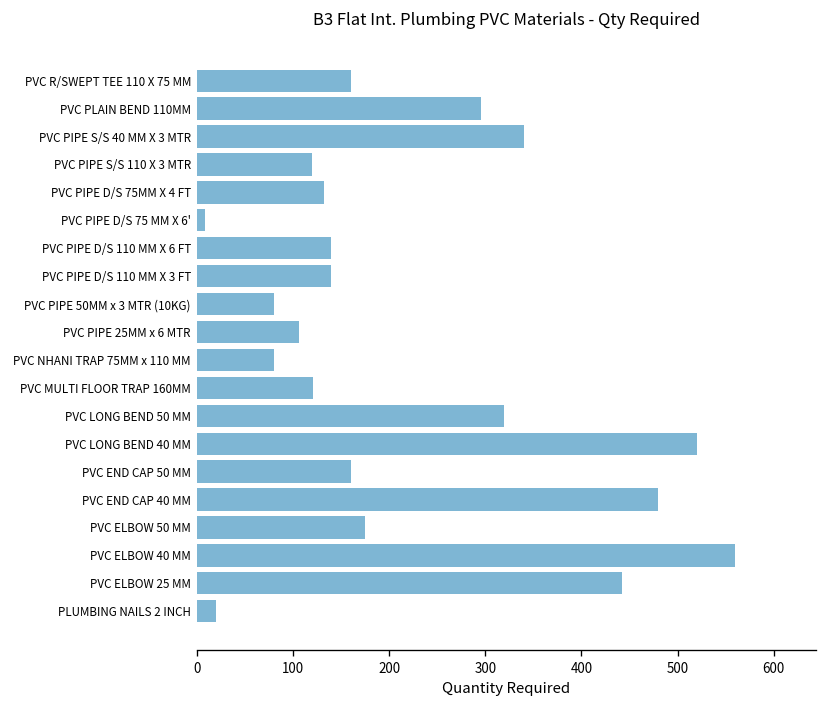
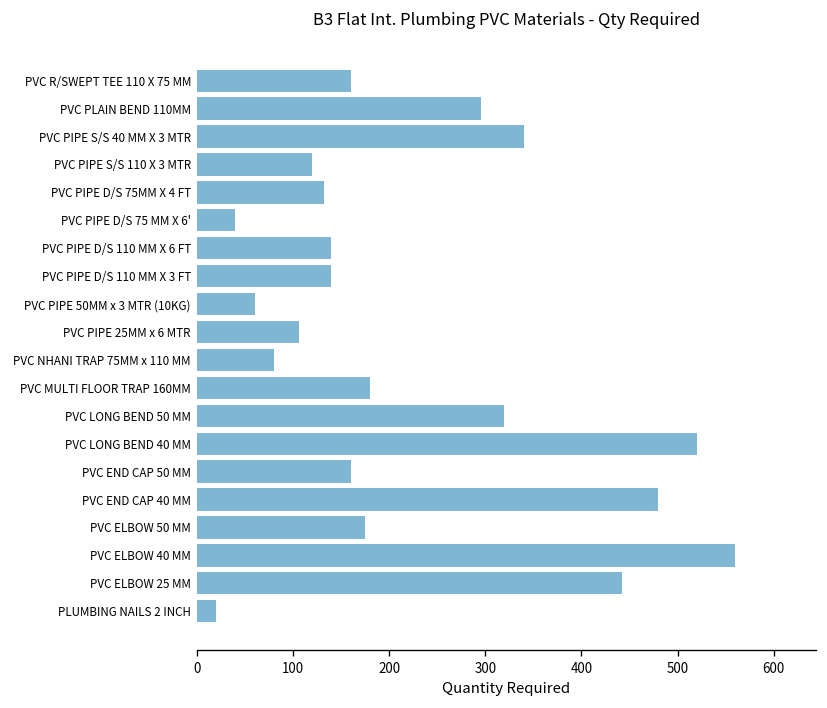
PVC PIPE D/S 75 MM X 6': 10 -> 40
PVC PIPE 50MM x 3 MTR (10KG): 80 -> 60
PVC MULTI FLOOR TRAP 160MM: 120 -> 180
